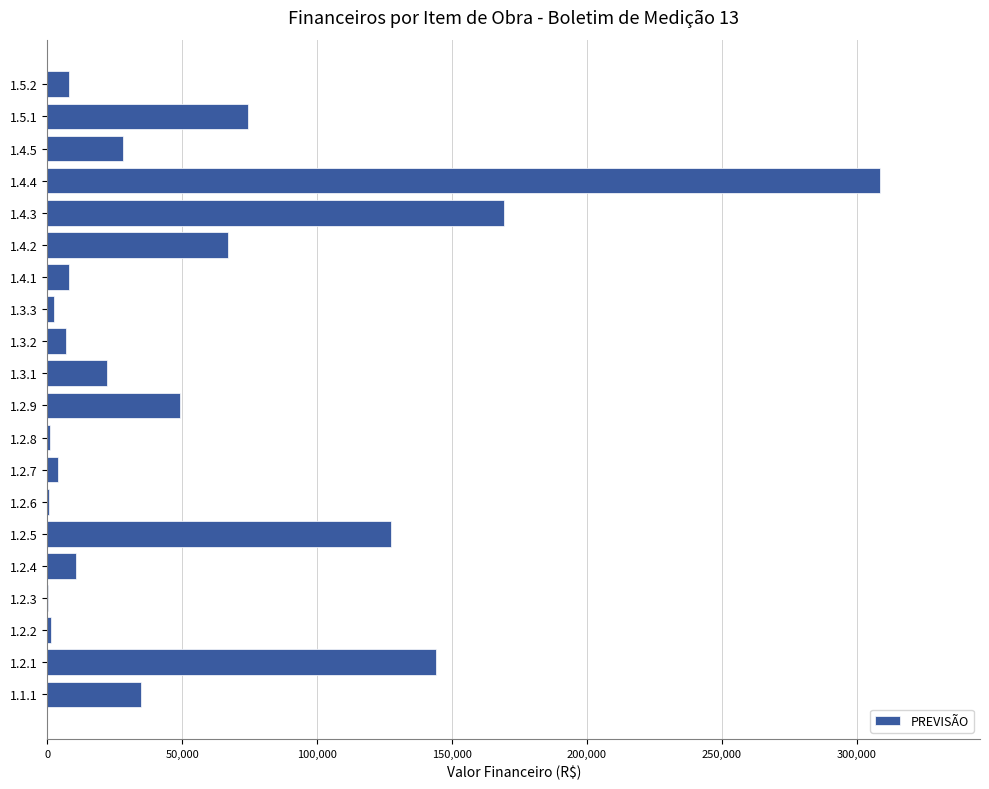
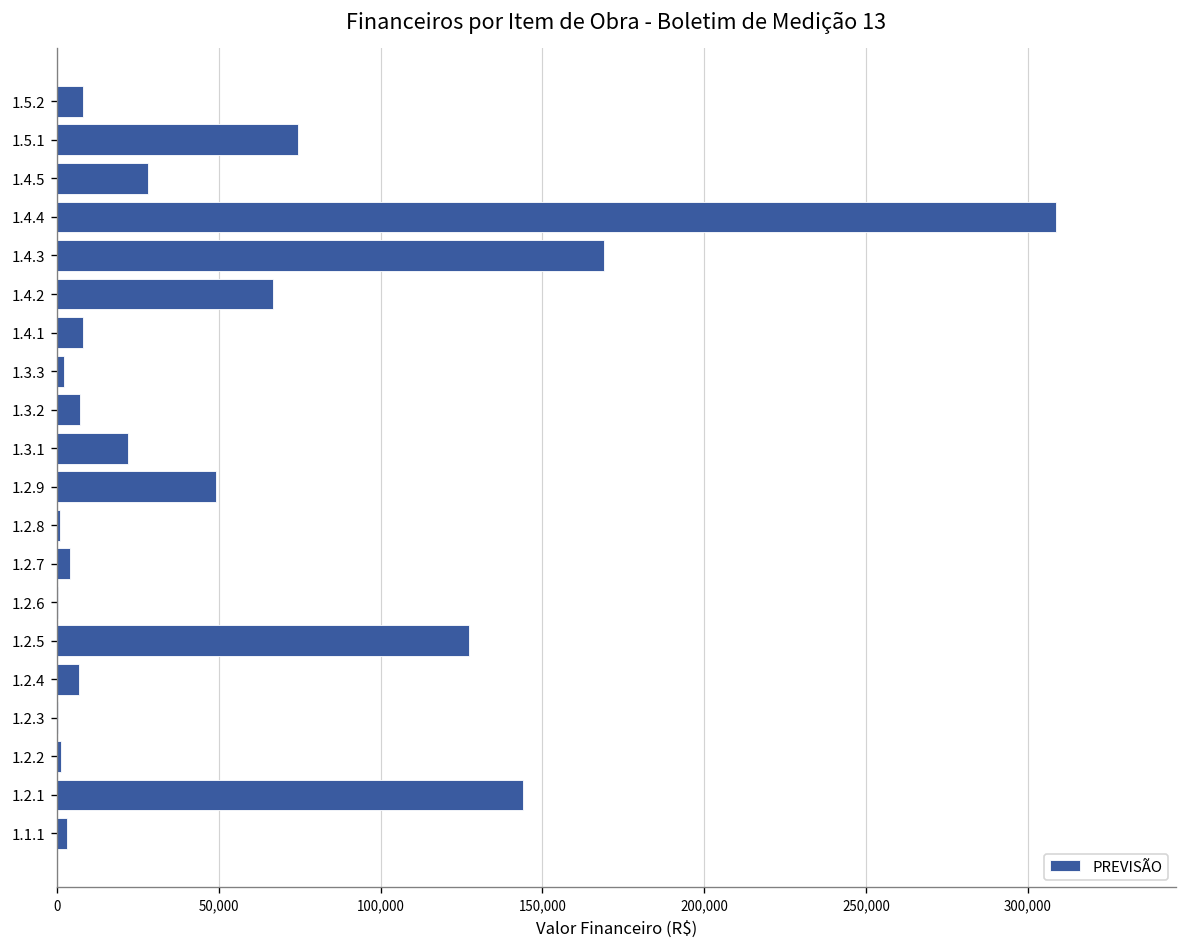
1.2.4: 10,000 -> 7,000
1.1.1: 35,000 -> 3,000
